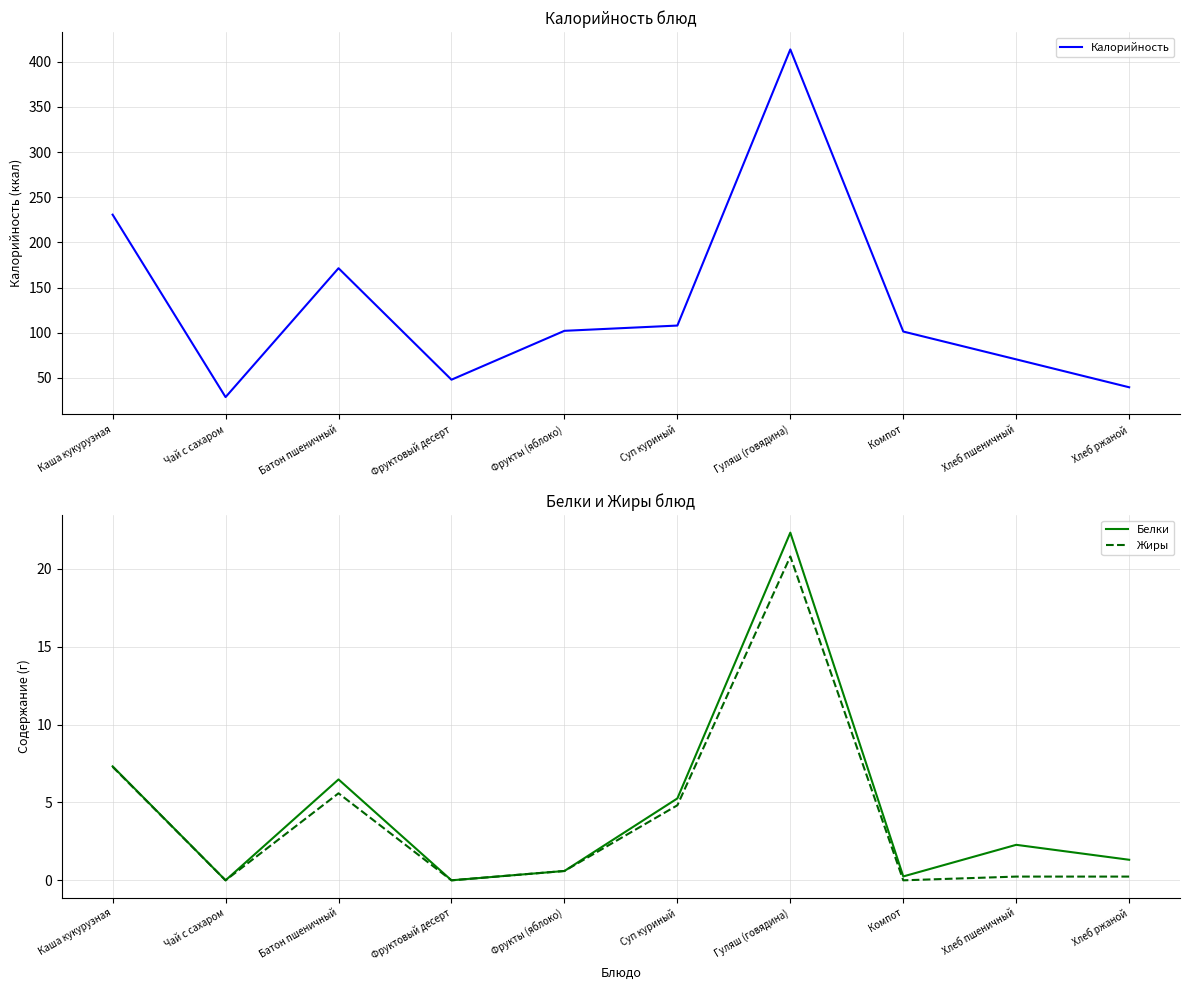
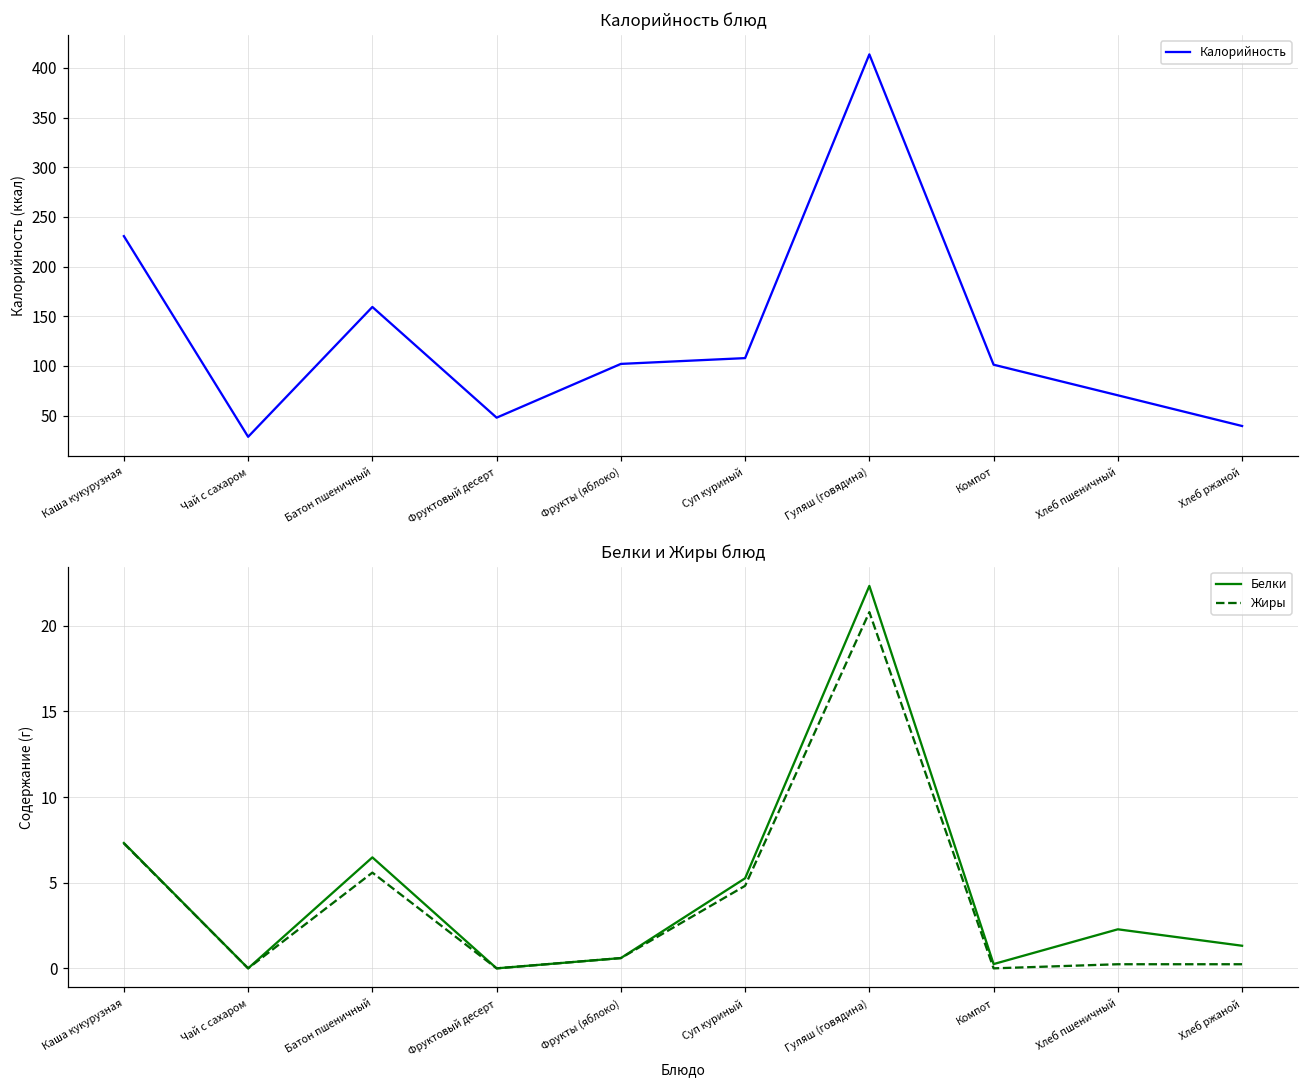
Калорийность блюд, Батон пшеничный: 170 -> 160
